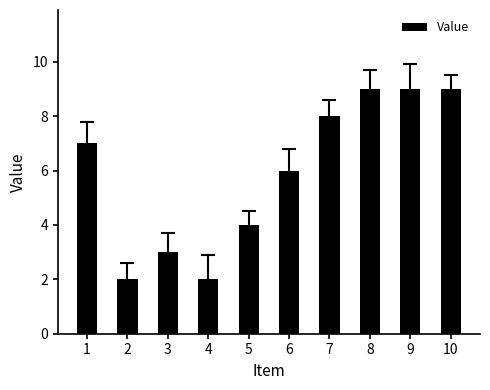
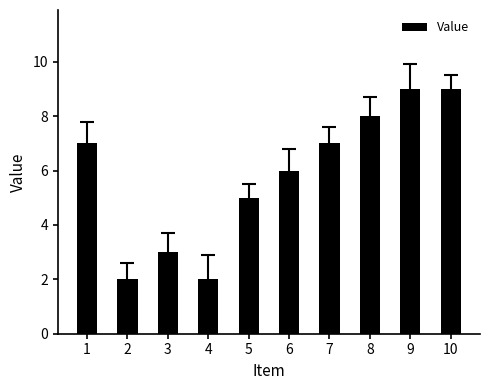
Value, 5: 4 -> 5
Value, 7: 8 -> 7
Value, 8: 9 -> 8
